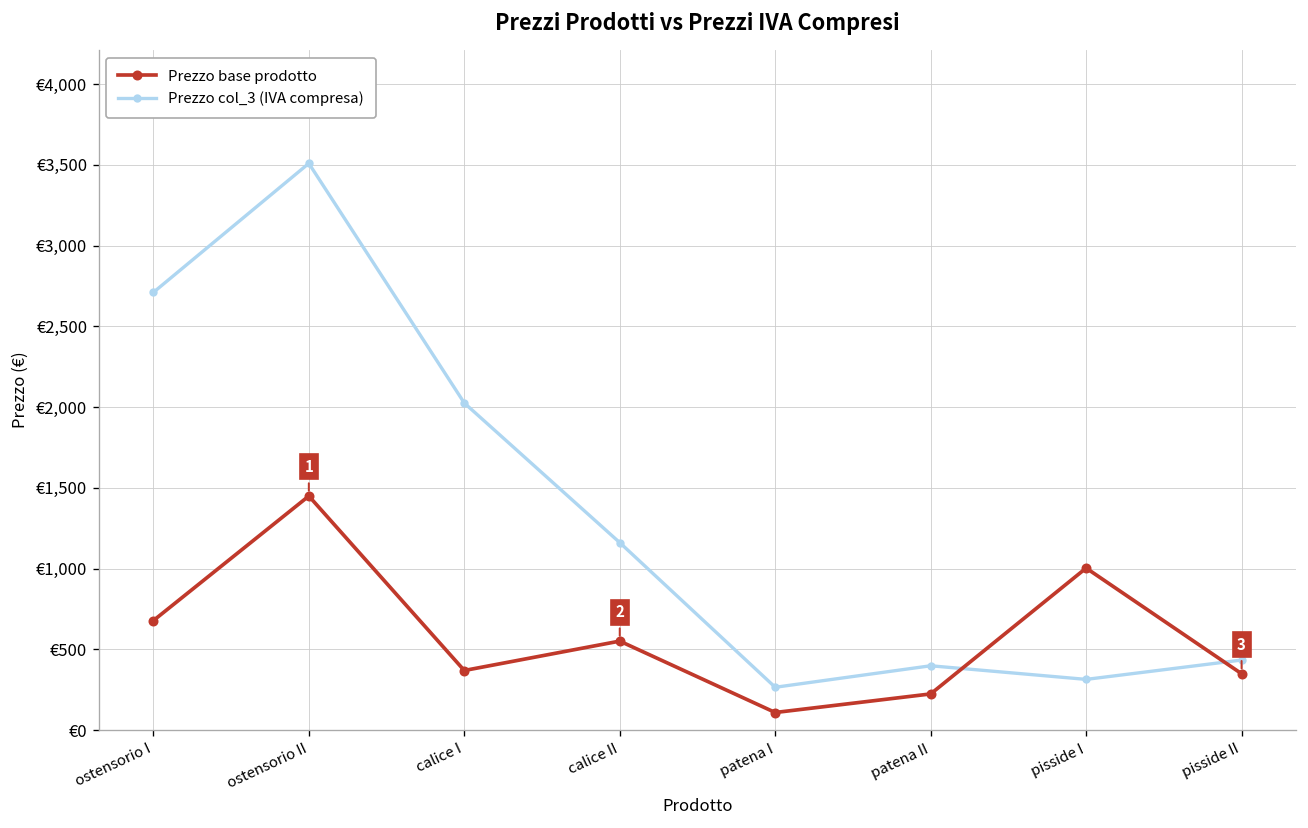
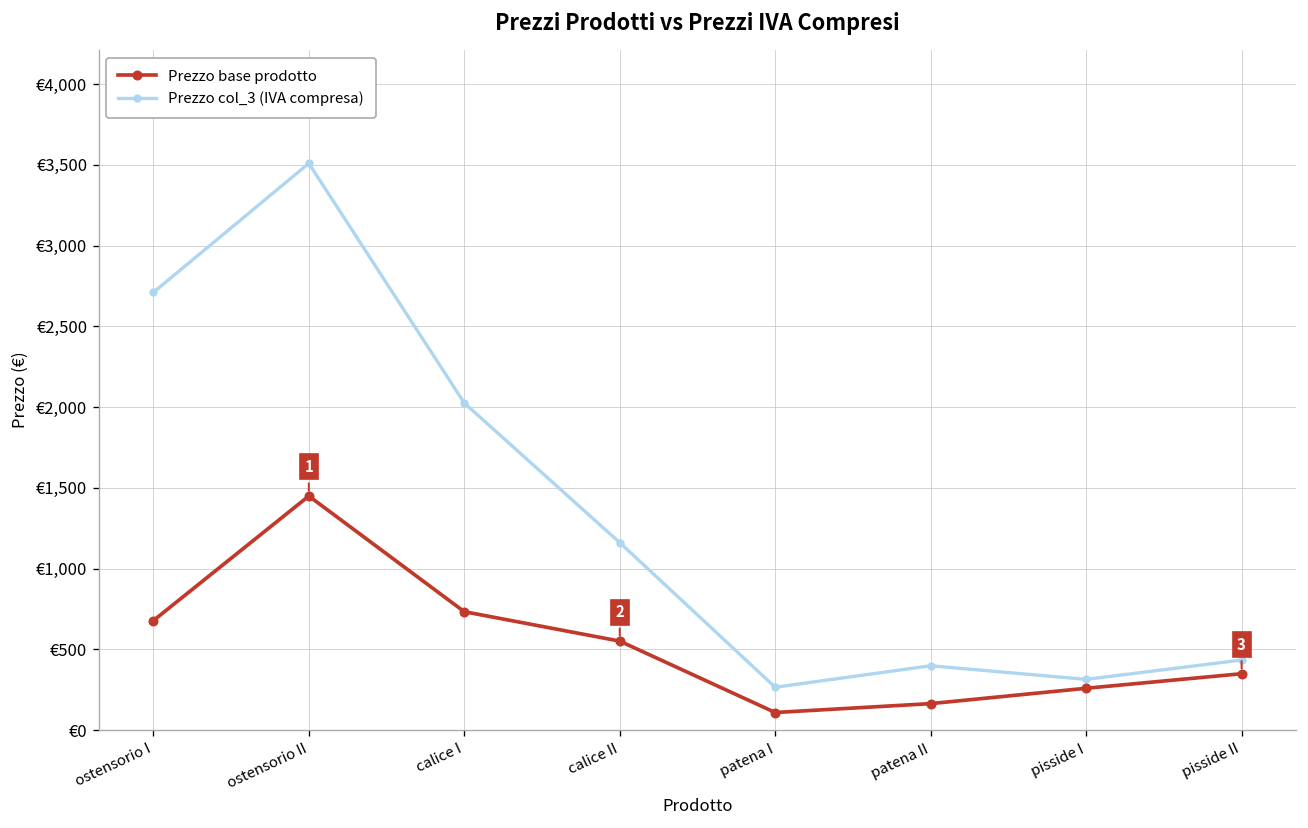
Prezzo base prodotto, calice I: €370 -> €730
Prezzo base prodotto, patena II: €230 -> €170
Prezzo base prodotto, pisside I: €1,000 -> €260
